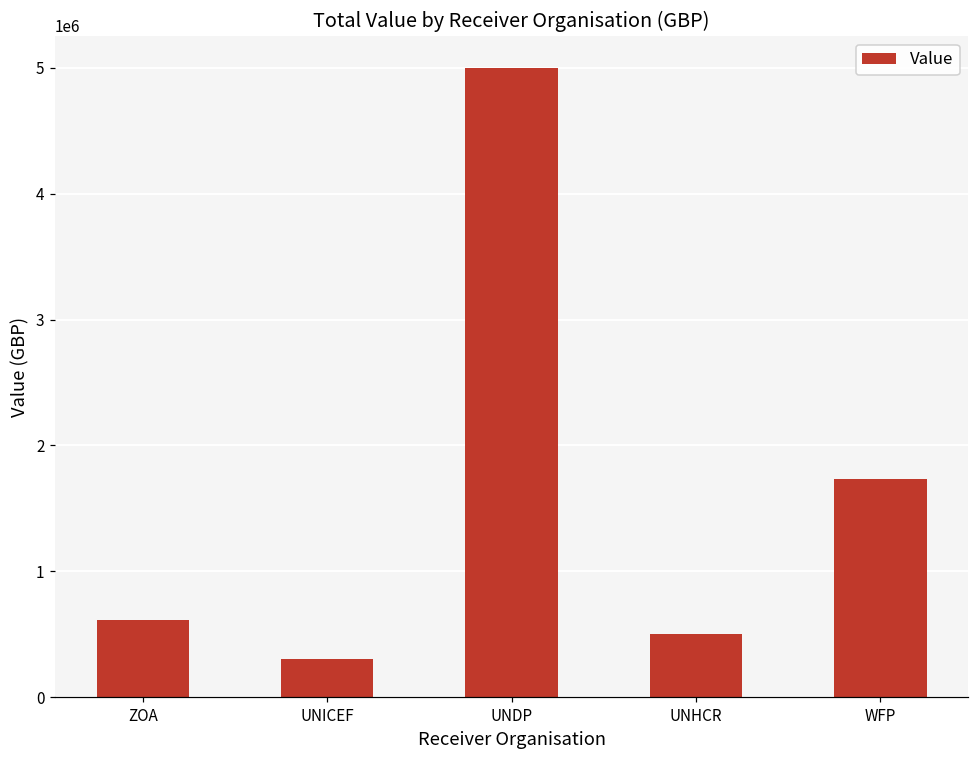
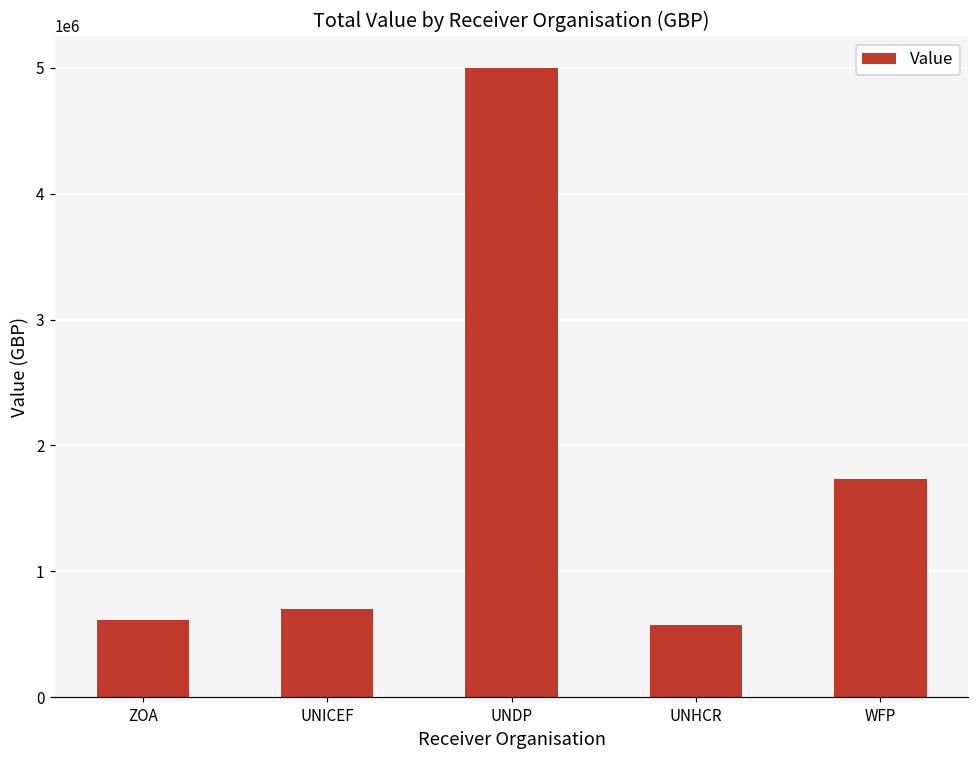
UNICEF: 300000 -> 700000
UNHCR: 500000 -> 570000
